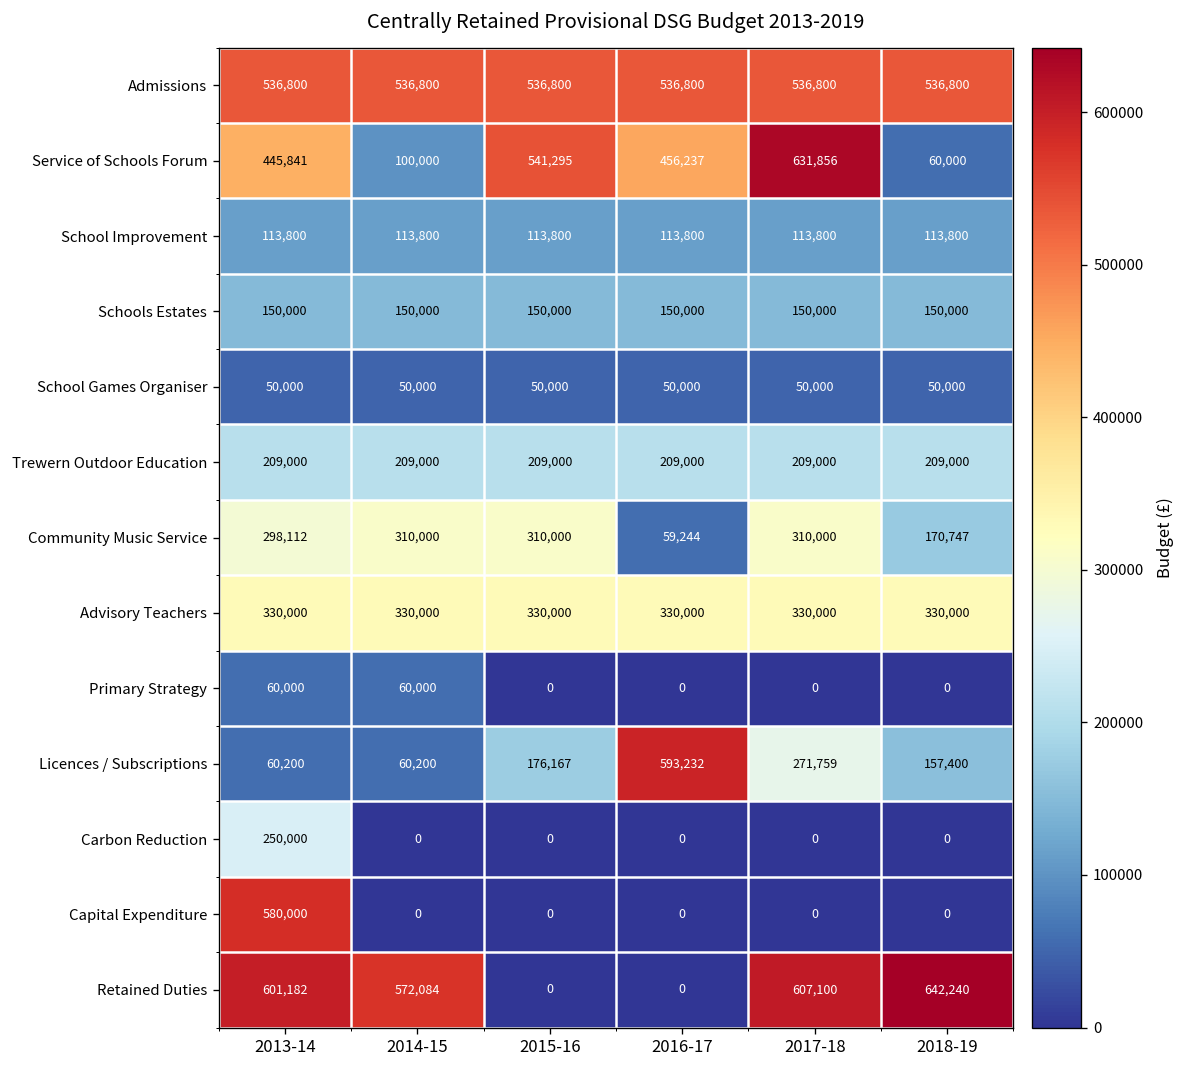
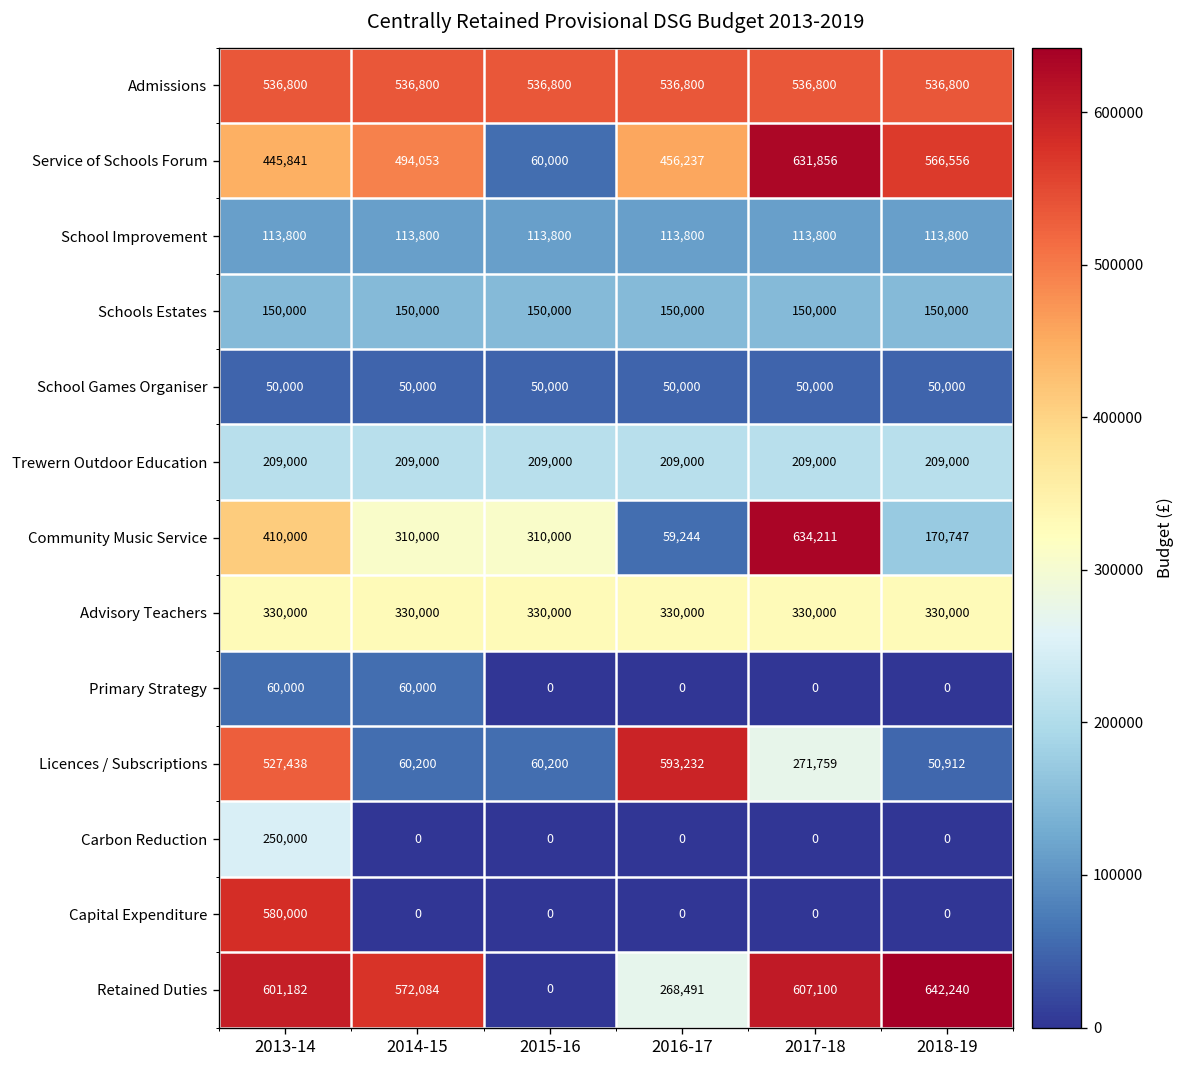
Service of Schools Forum, 2014-15: 100,000 -> 494,053
Service of Schools Forum, 2015-16: 541,295 -> 60,000
Service of Schools Forum, 2018-19: 60,000 -> 566,556
Community Music Service, 2013-14: 298,112 -> 410,000
Community Music Service, 2017-18: 310,000 -> 634,211
Licences / Subscriptions, 2013-14: 60,200 -> 527,438
Licences / Subscriptions, 2015-16: 176,167 -> 60,200
Licences / Subscriptions, 2018-19: 157,400 -> 50,912
Retained Duties, 2016-17: 0 -> 268,491
